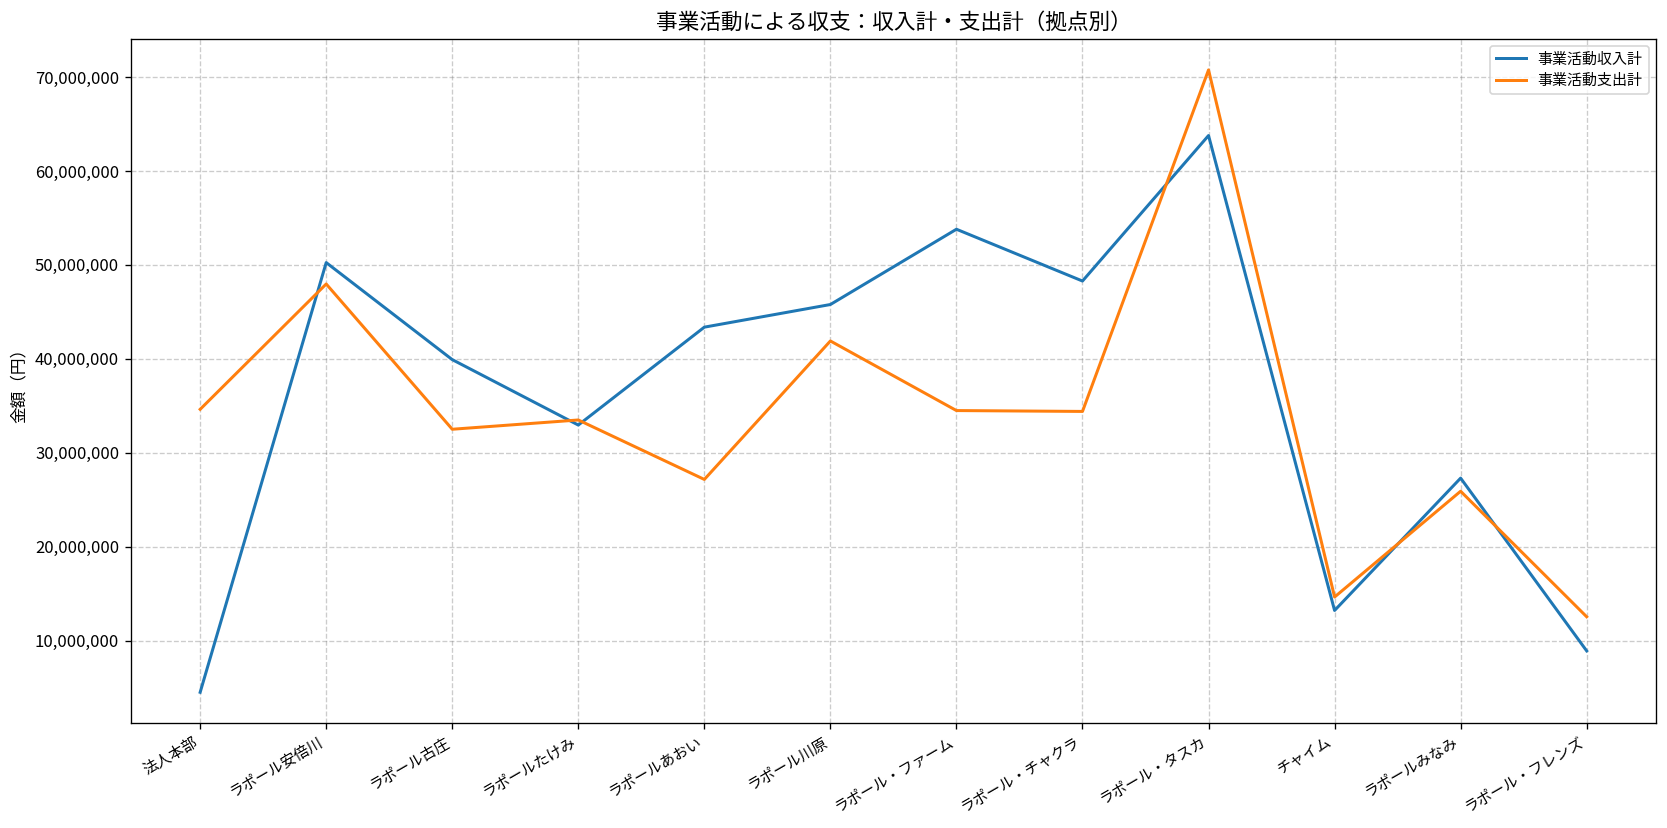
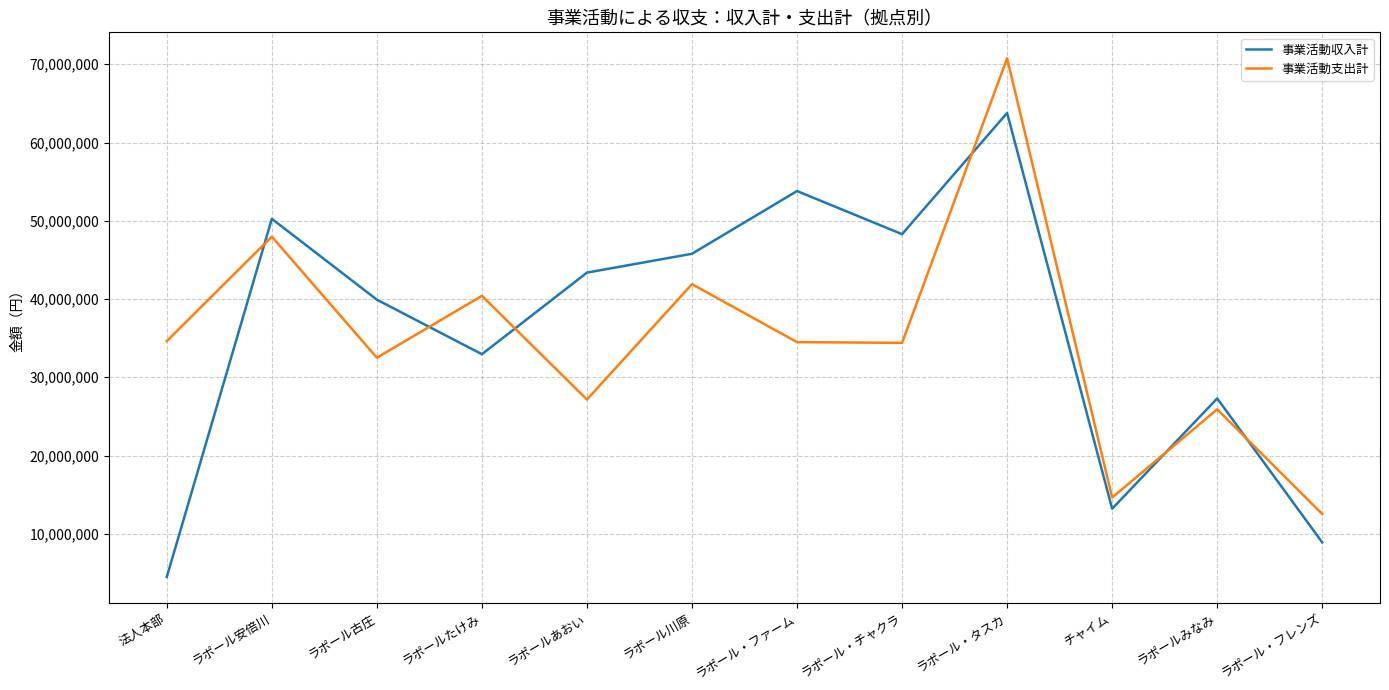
事業活動支出計, ラポールたけみ: 33,000,000 -> 40,000,000
